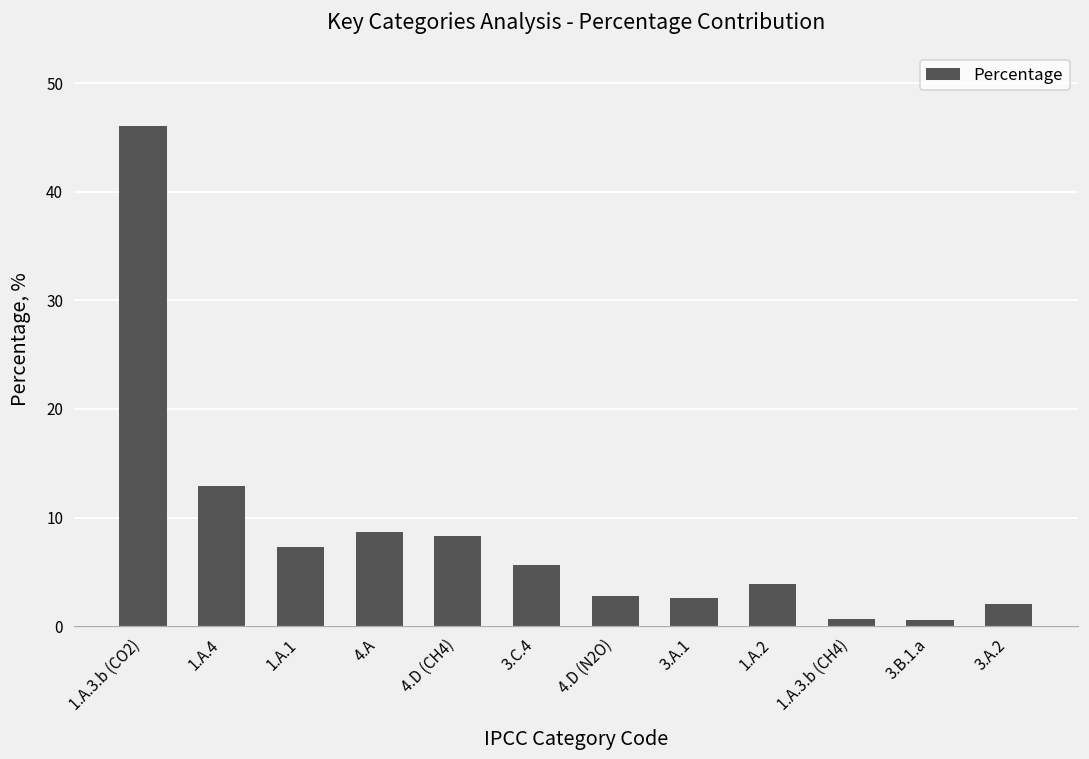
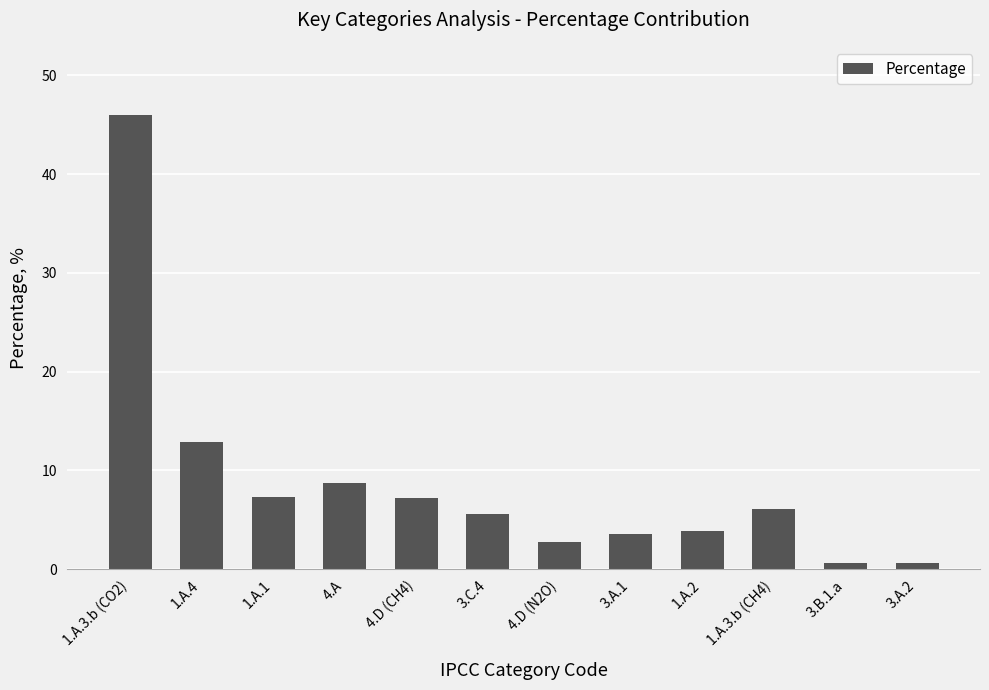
4.D (CH4): 8 -> 7
3.A.1: 3 -> 4
1.A.3.b (CH4): 1 -> 6
3.A.2: 2 -> 1
